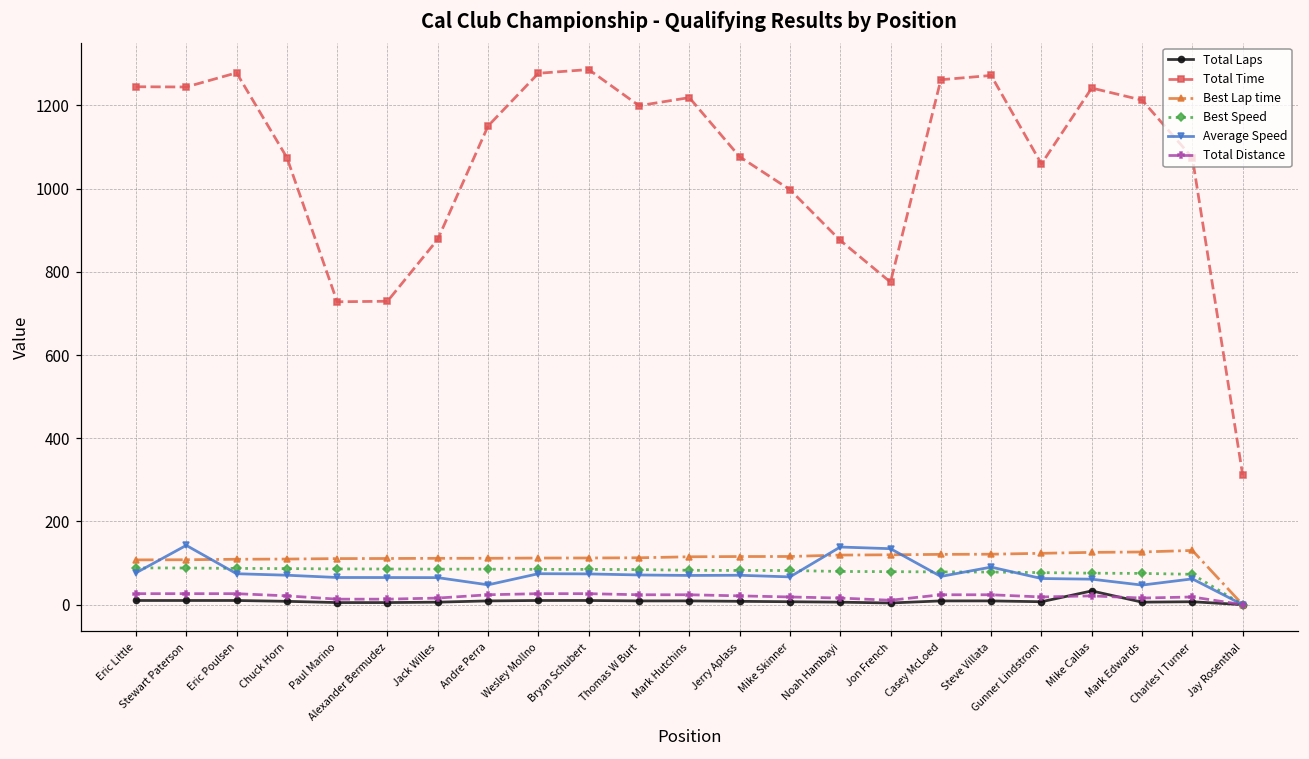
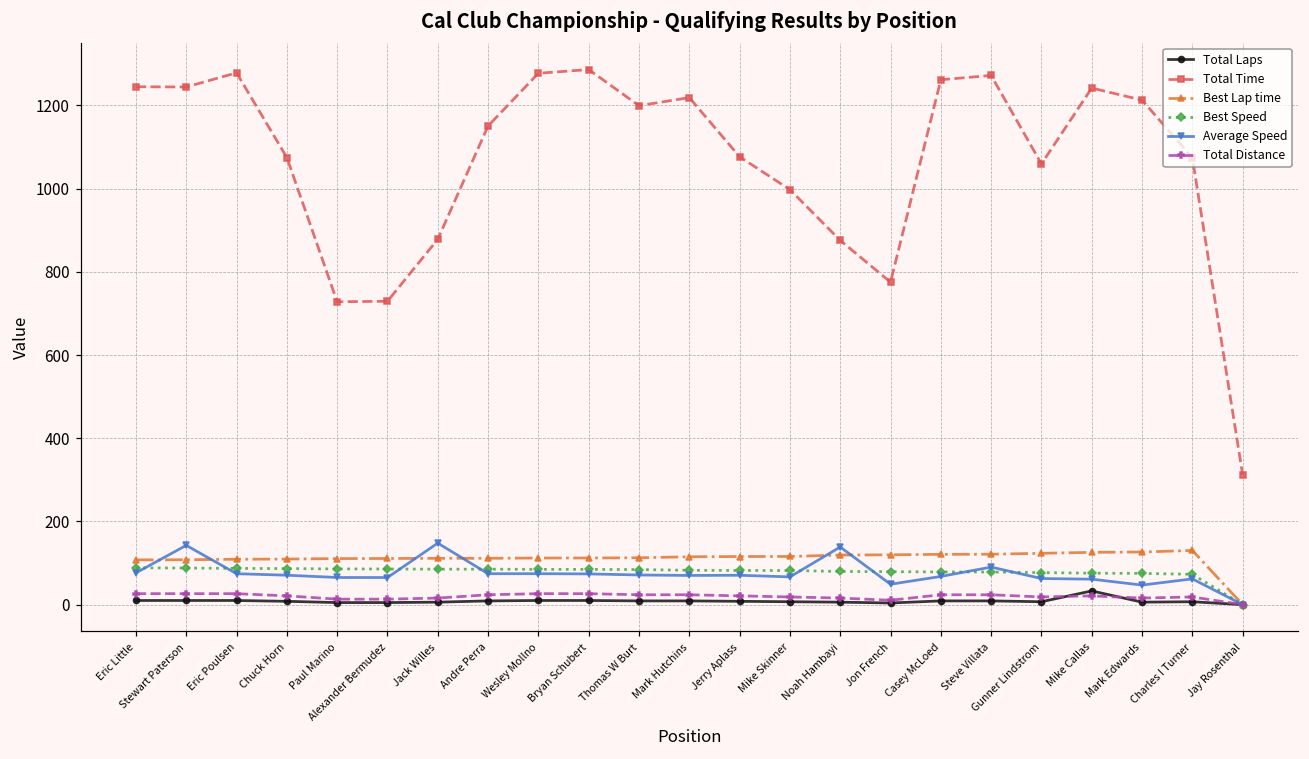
Average Speed, Jack Willes: 60 -> 150
Average Speed, Andre Perra: 50 -> 70
Average Speed, Jon French: 130 -> 50
